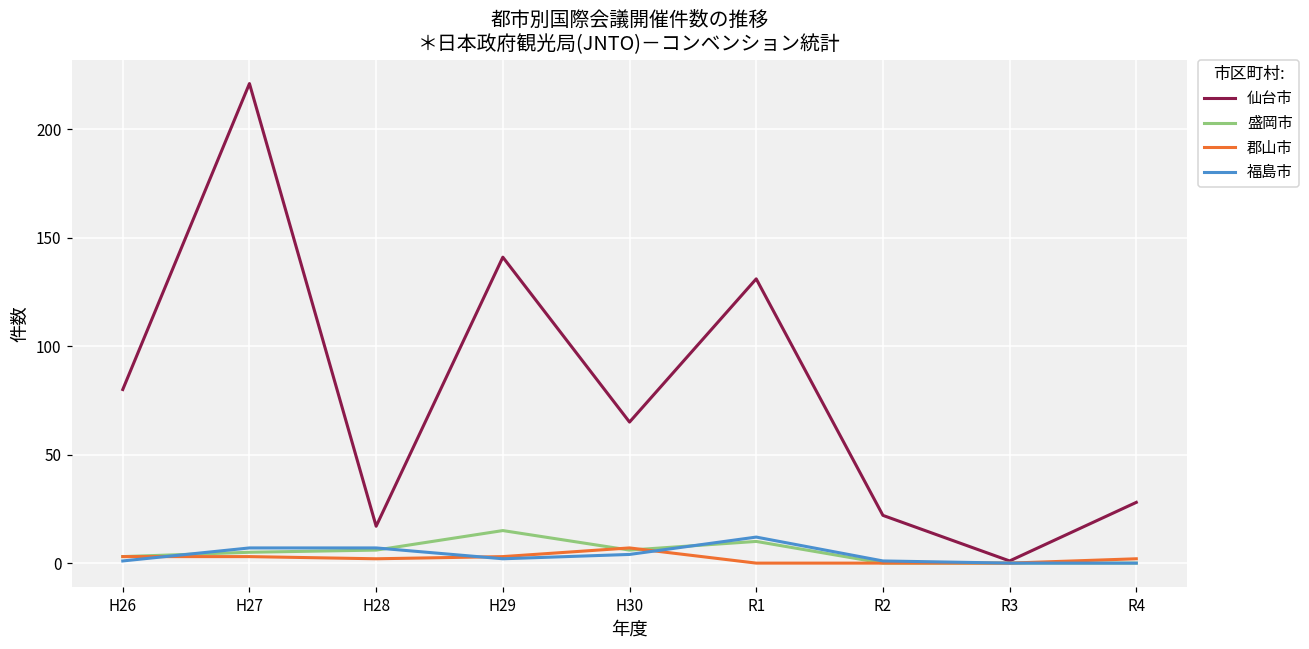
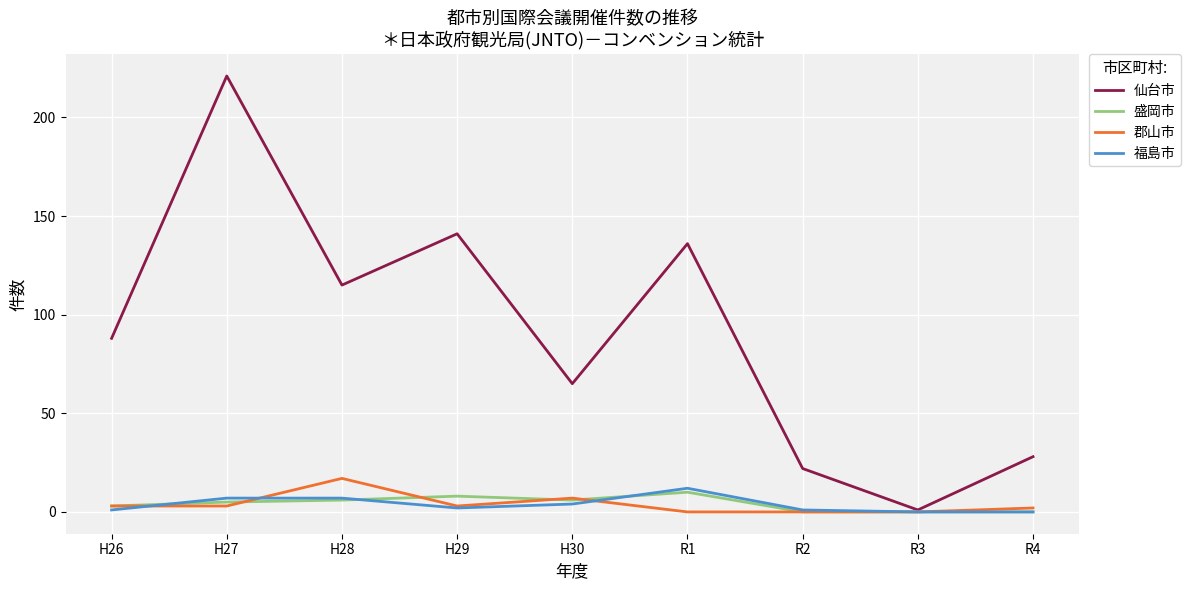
仙台市, H26: 80 -> 88
仙台市, H28: 17 -> 115
郡山市, H28: 2 -> 17
盛岡市, H29: 15 -> 8
仙台市, R1: 131 -> 136
